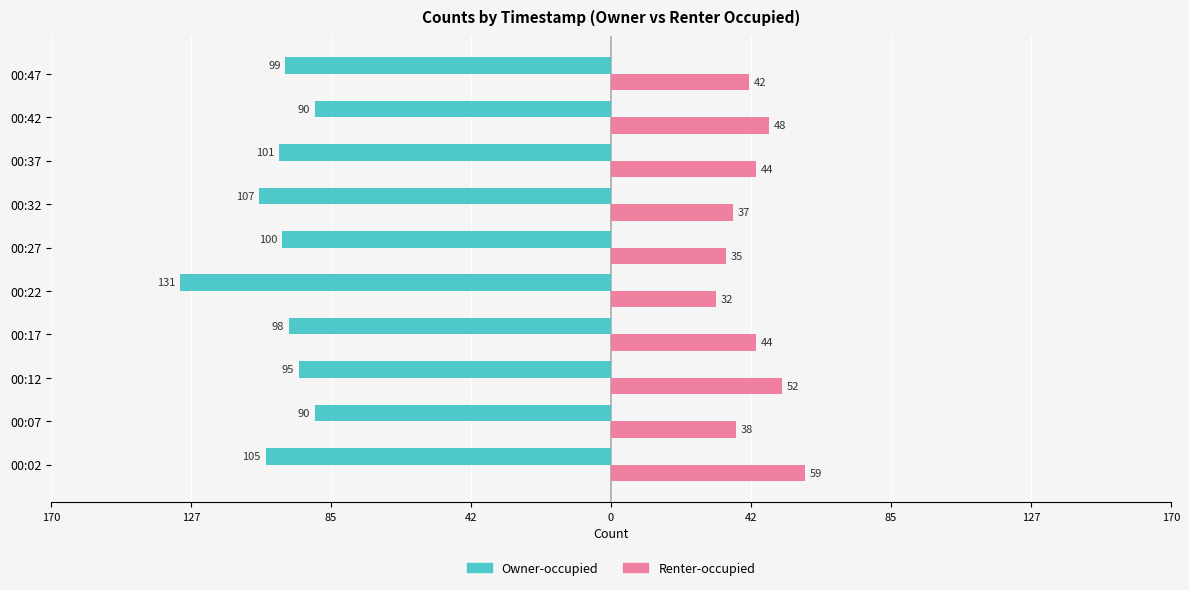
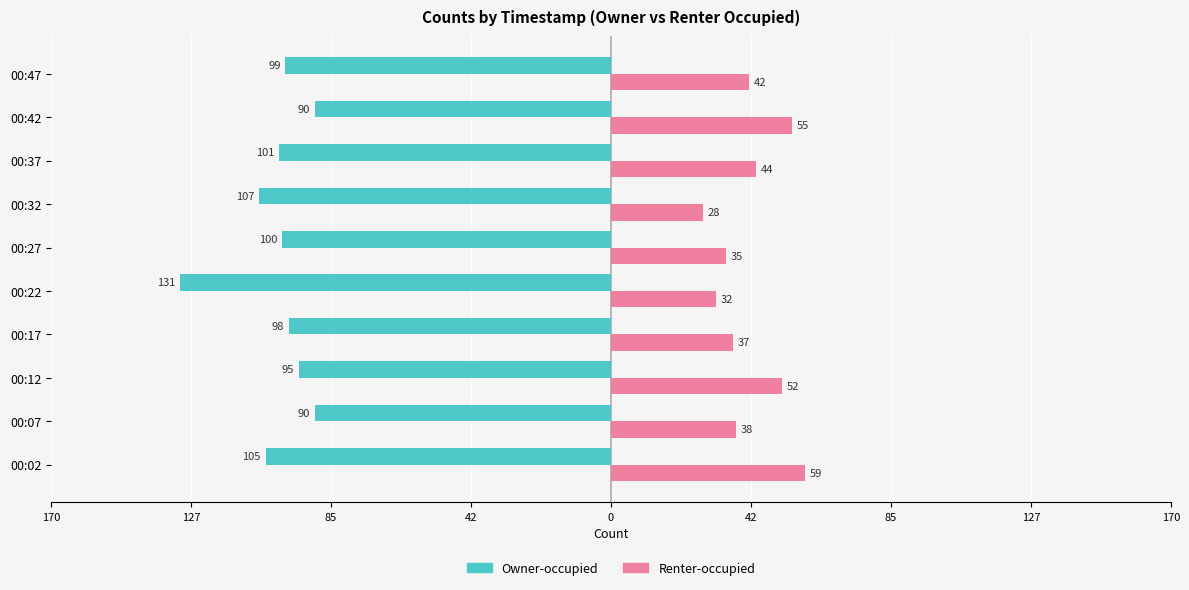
Renter-occupied, 00:42: 48 -> 55
Renter-occupied, 00:32: 37 -> 28
Renter-occupied, 00:17: 44 -> 37
